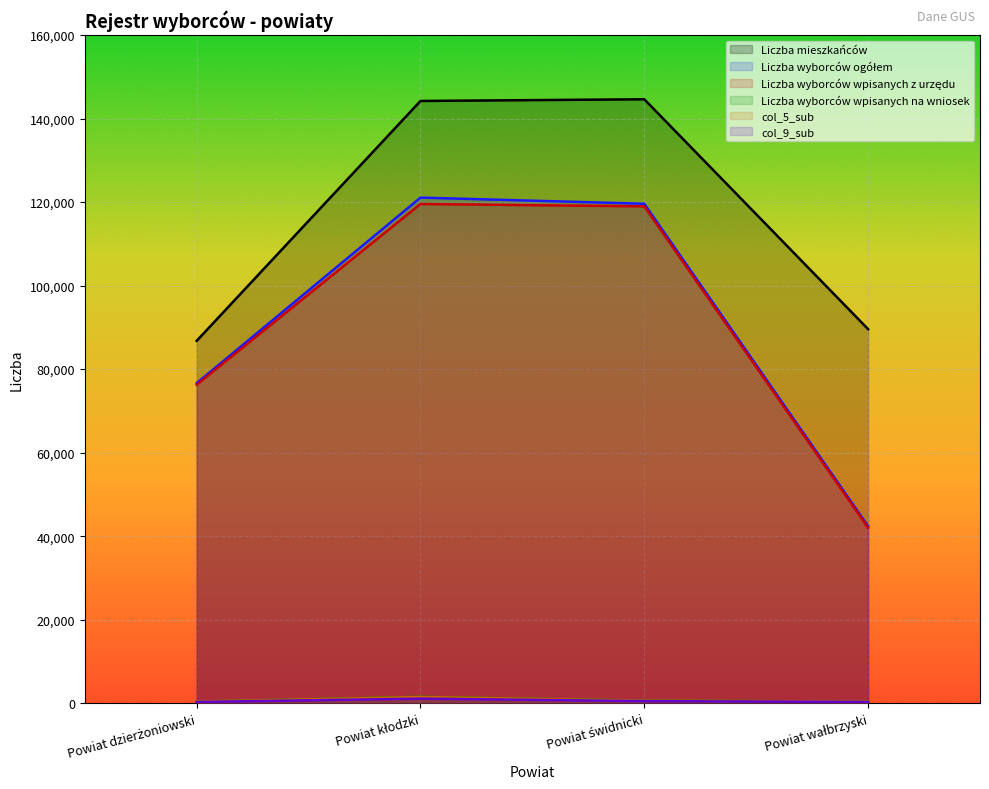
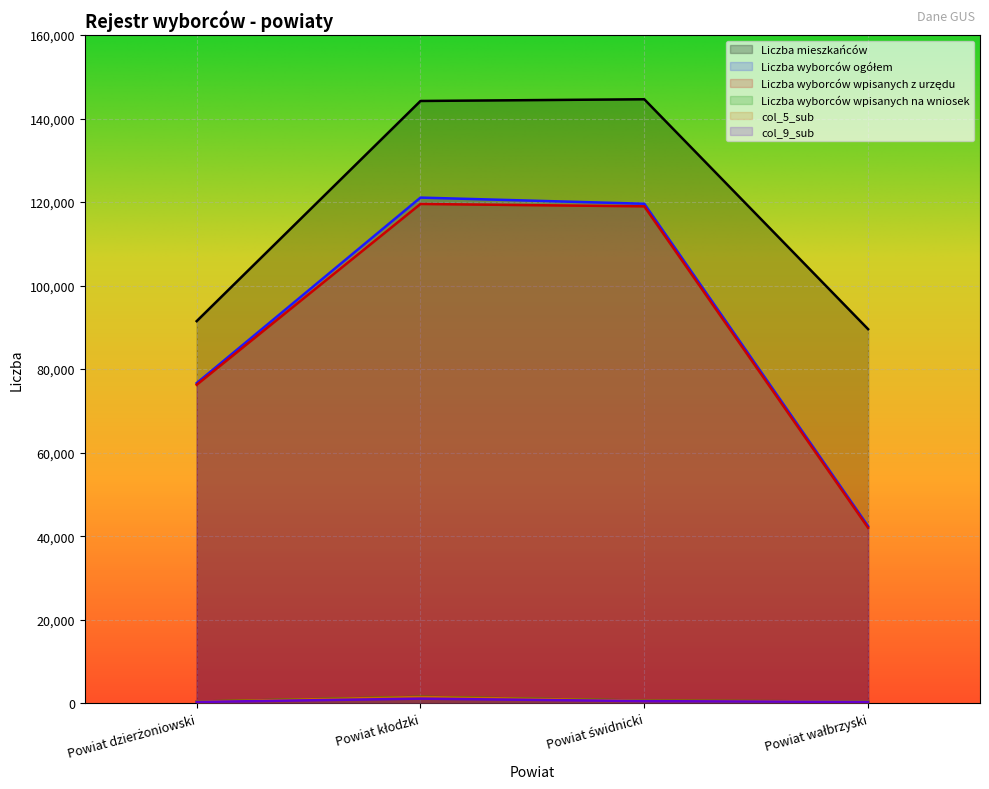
Liczba mieszkańców, Powiat dzierżoniowski: 87,000 -> 91,000
